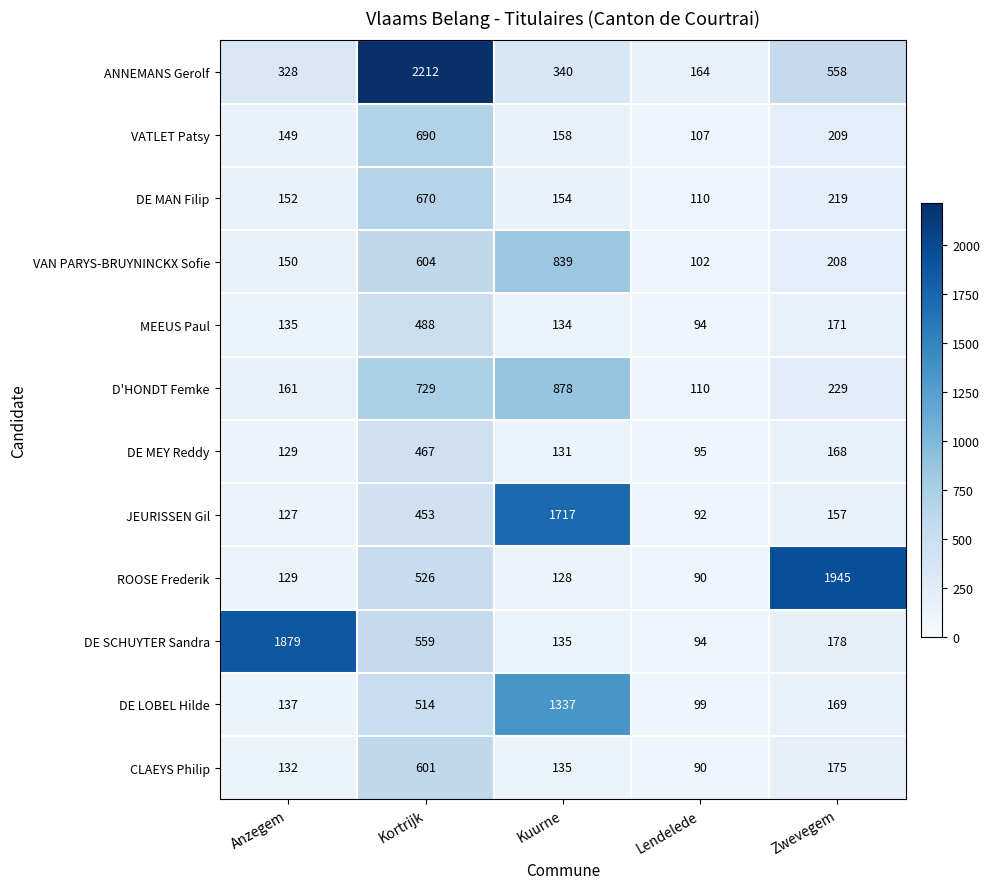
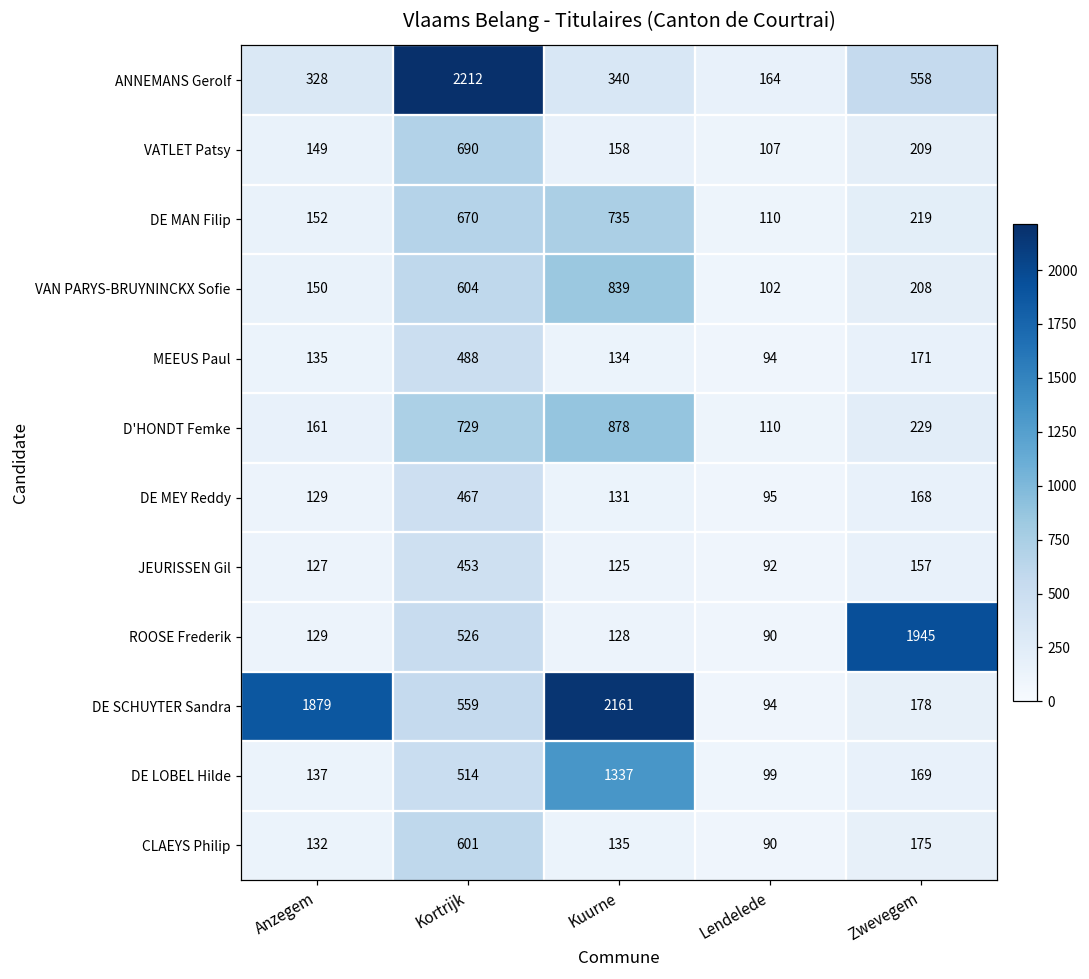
DE MAN Filip, Kuurne: 154 -> 735
JEURISSEN Gil, Kuurne: 1717 -> 125
DE SCHUYTER Sandra, Kuurne: 135 -> 2161
